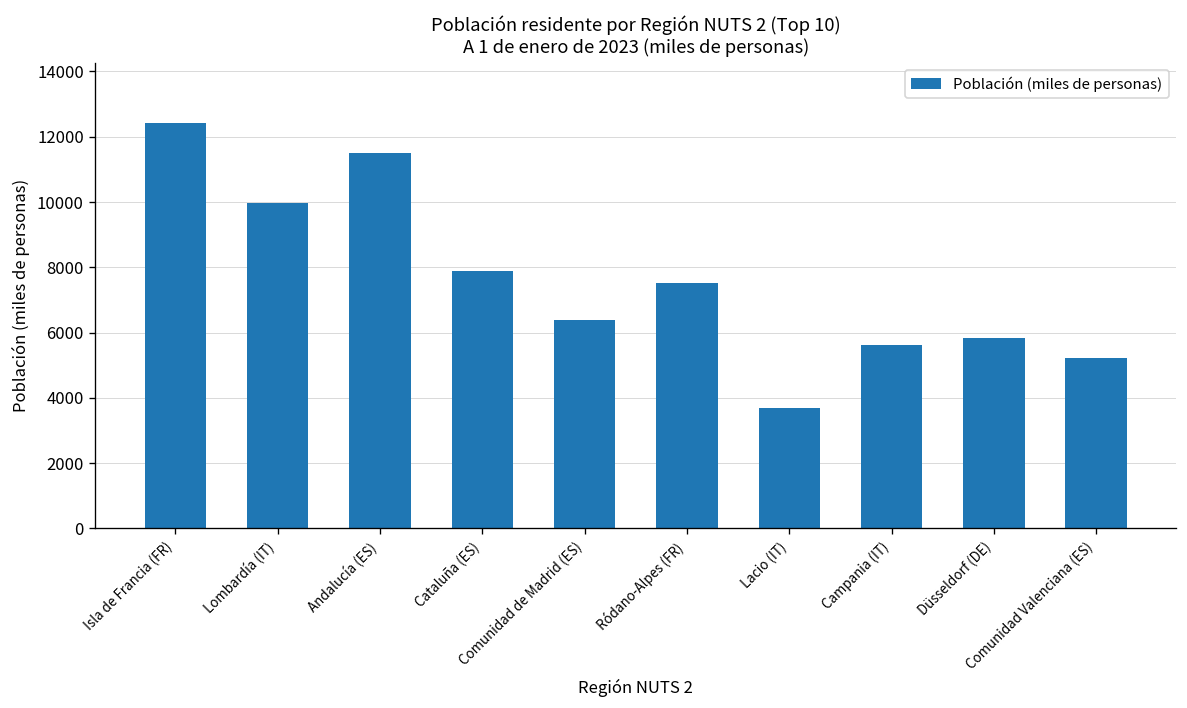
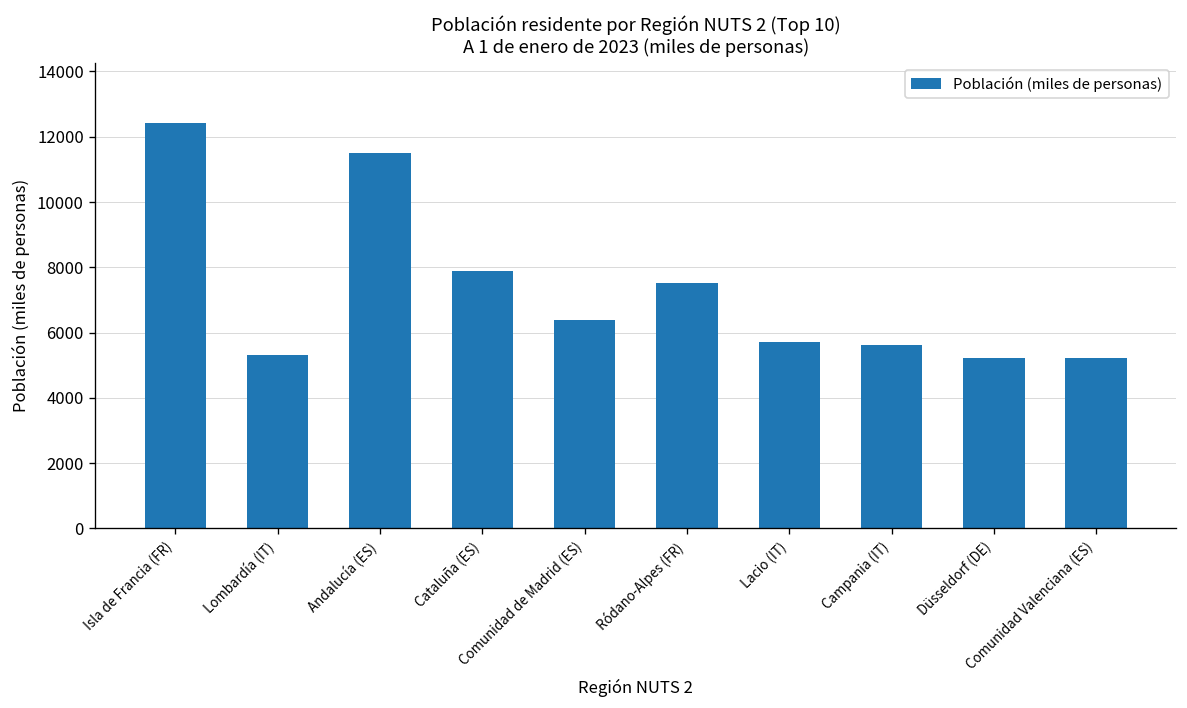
Lombardía (IT): 10000 -> 5300
Lacio (IT): 3700 -> 5700
Düsseldorf (DE): 5800 -> 5200
